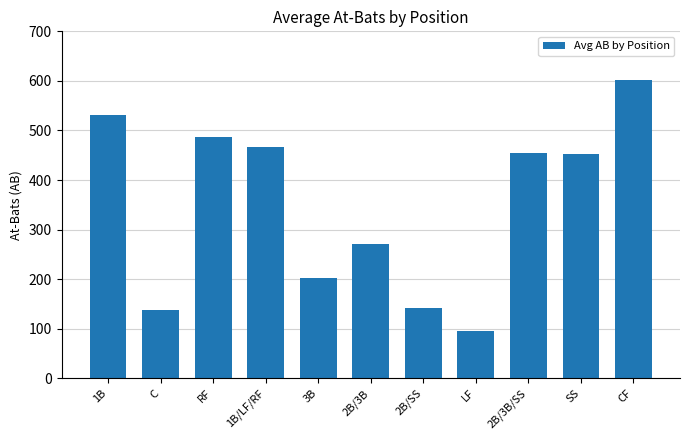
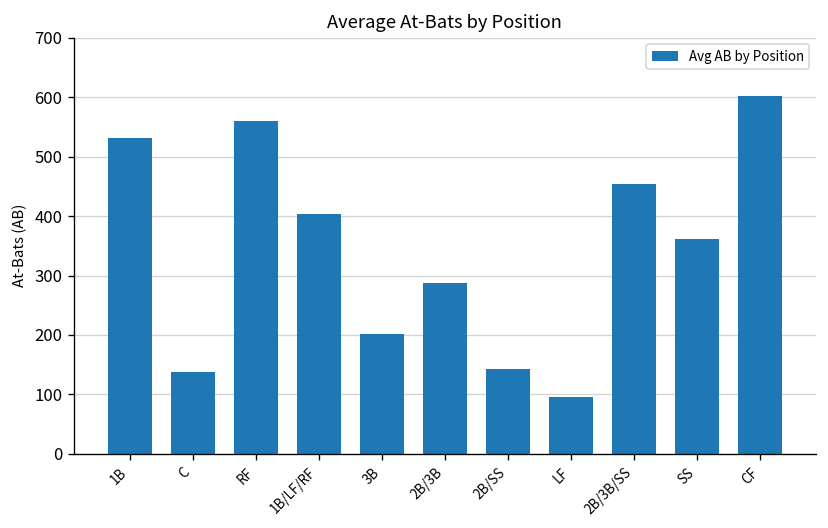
RF: 490 -> 560
1B/LF/RF: 470 -> 400
2B/3B: 270 -> 290
SS: 450 -> 360
